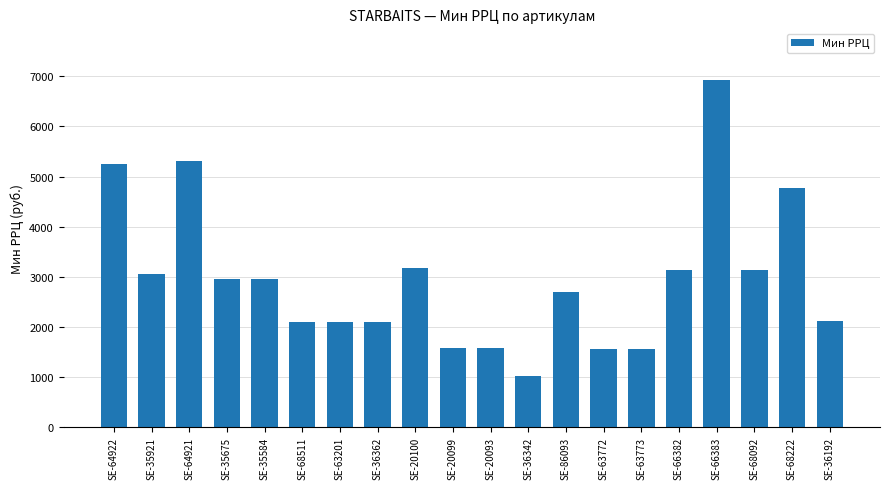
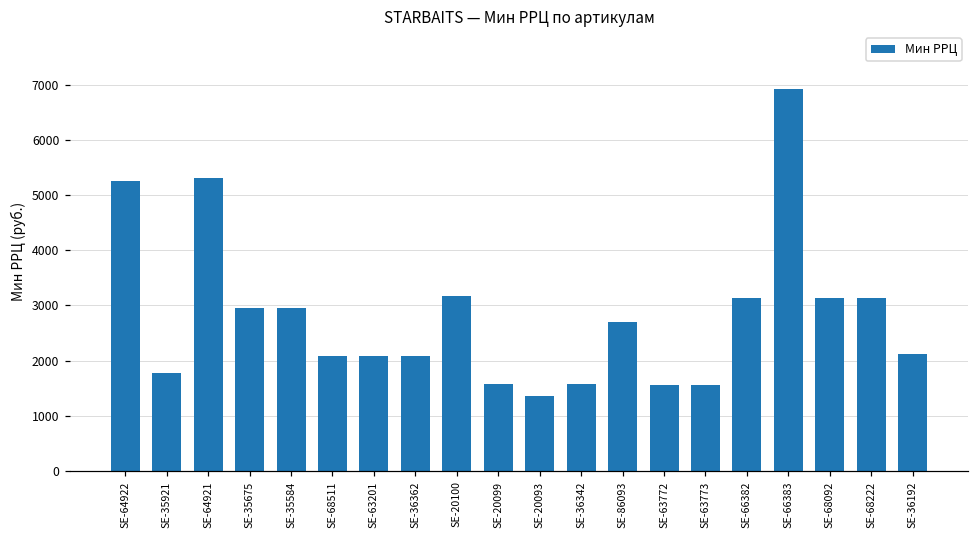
SE-35921: 3000 -> 1800
SE-20093: 1600 -> 1400
SE-36342: 1000 -> 1600
SE-68222: 4800 -> 3100
